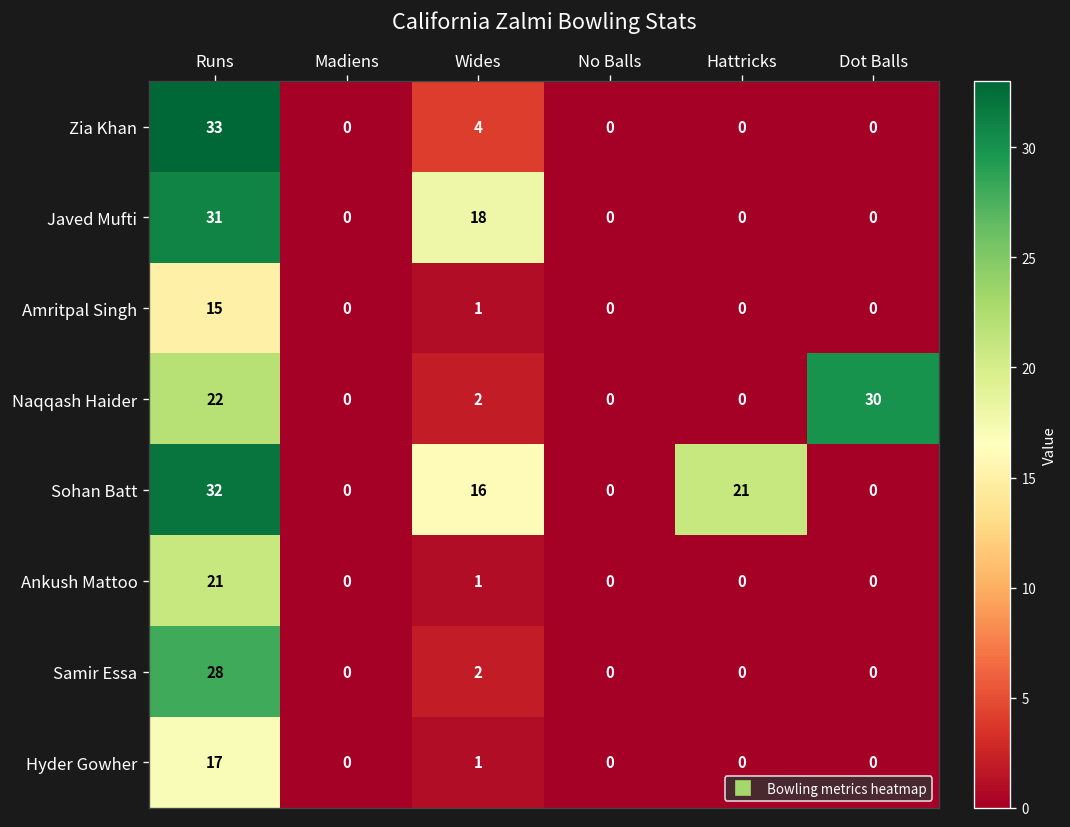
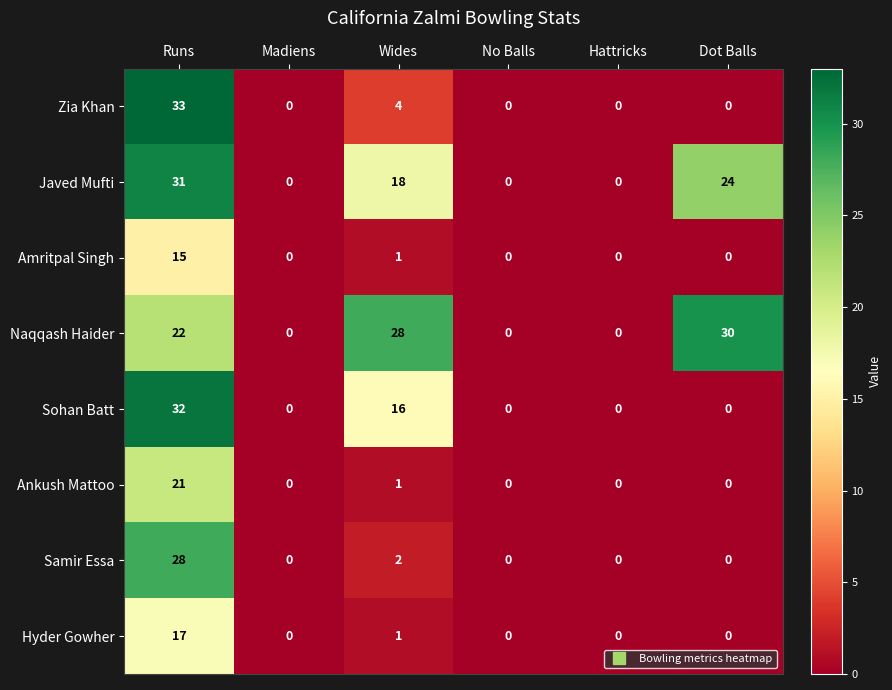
Javed Mufti, Dot Balls: 0 -> 24
Naqqash Haider, Wides: 2 -> 28
Sohan Batt, Hattricks: 21 -> 0
